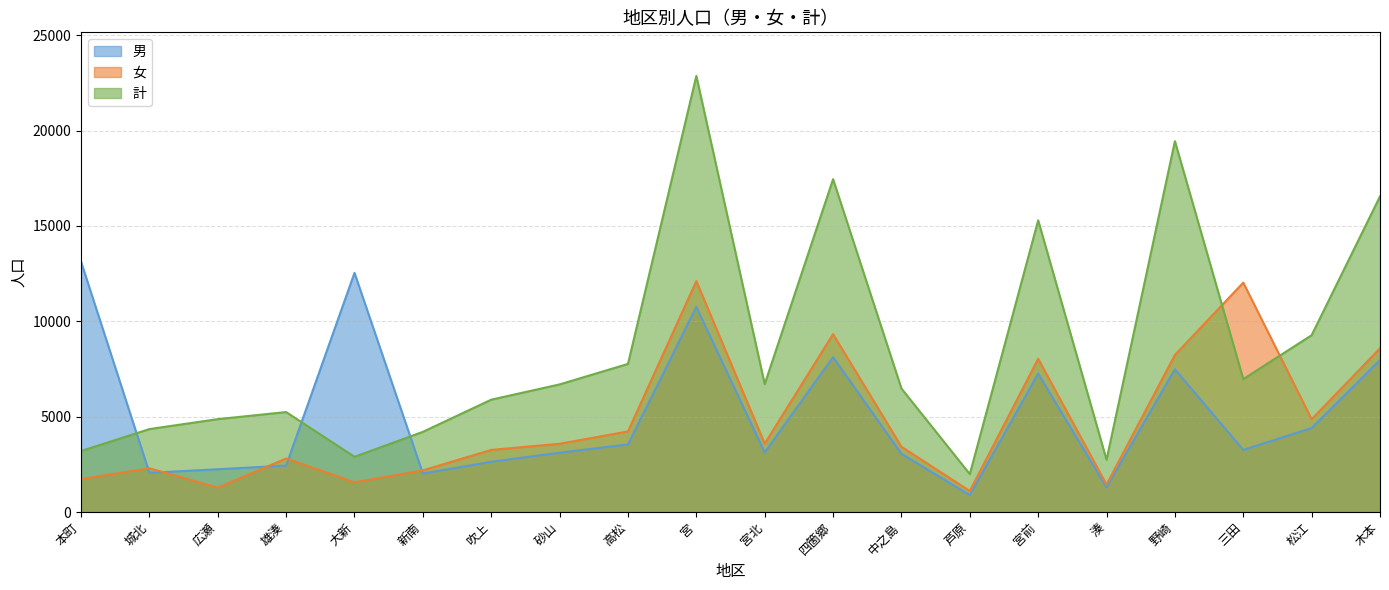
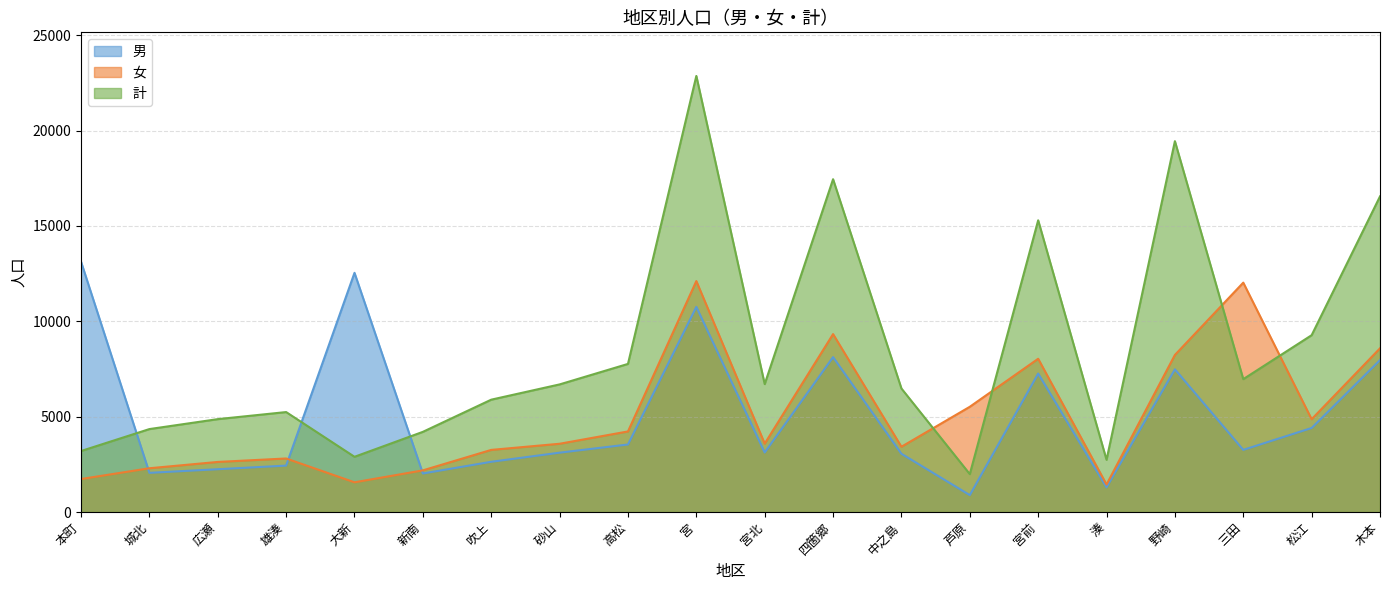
女, 広瀬: 1300 -> 2600
女, 芦原: 1100 -> 5500
